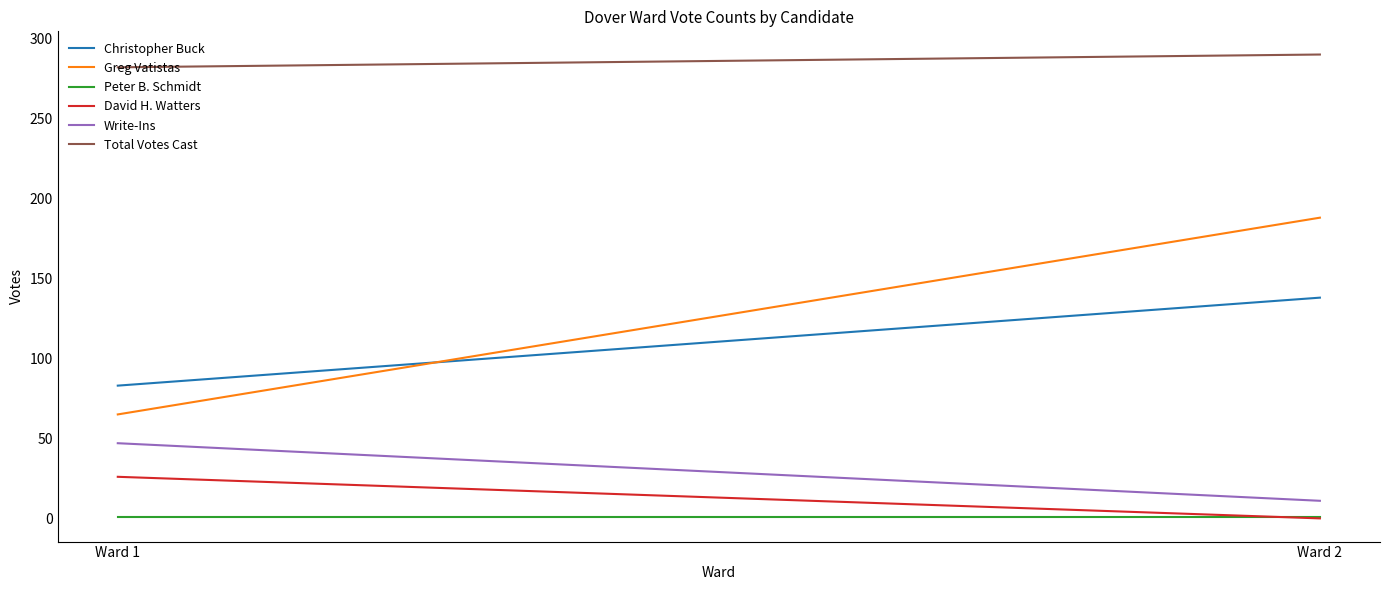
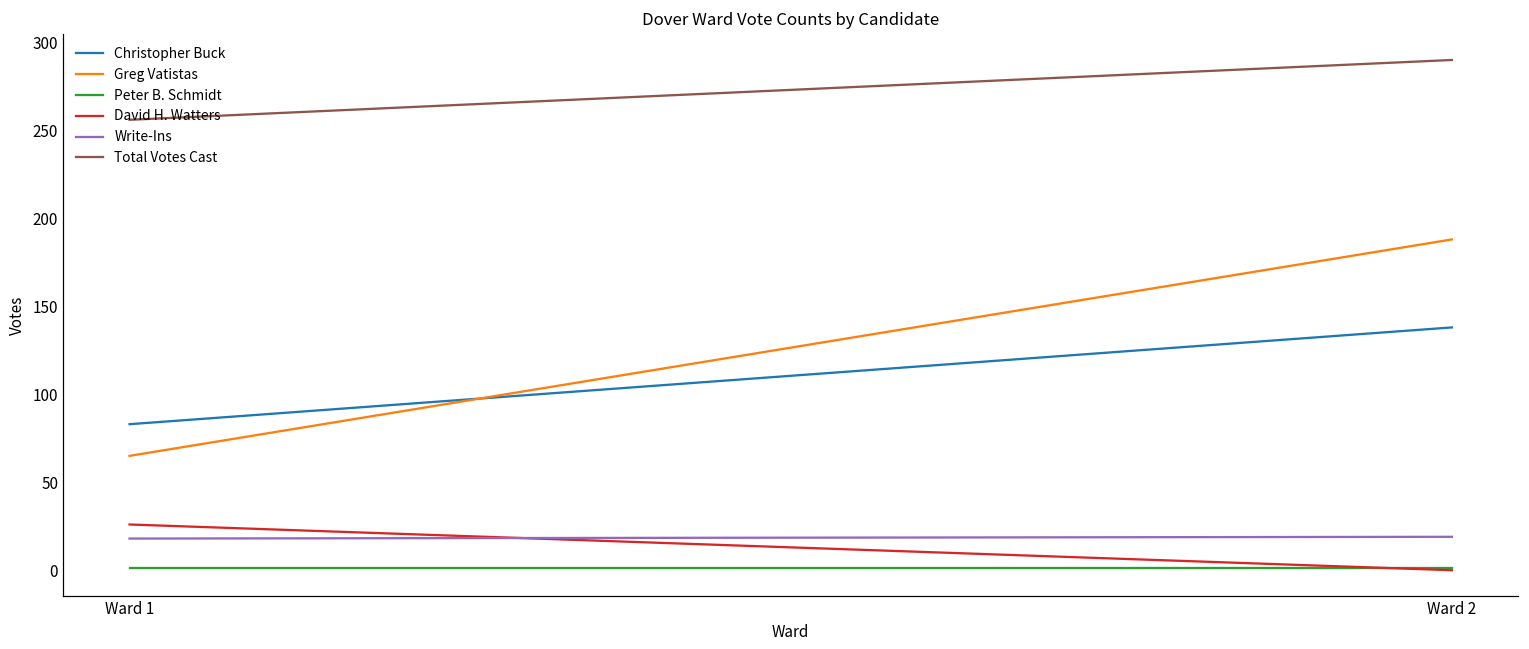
Write-Ins, Ward 1: 47 -> 18
Total Votes Cast, Ward 1: 282 -> 256
Write-Ins, Ward 2: 11 -> 19
